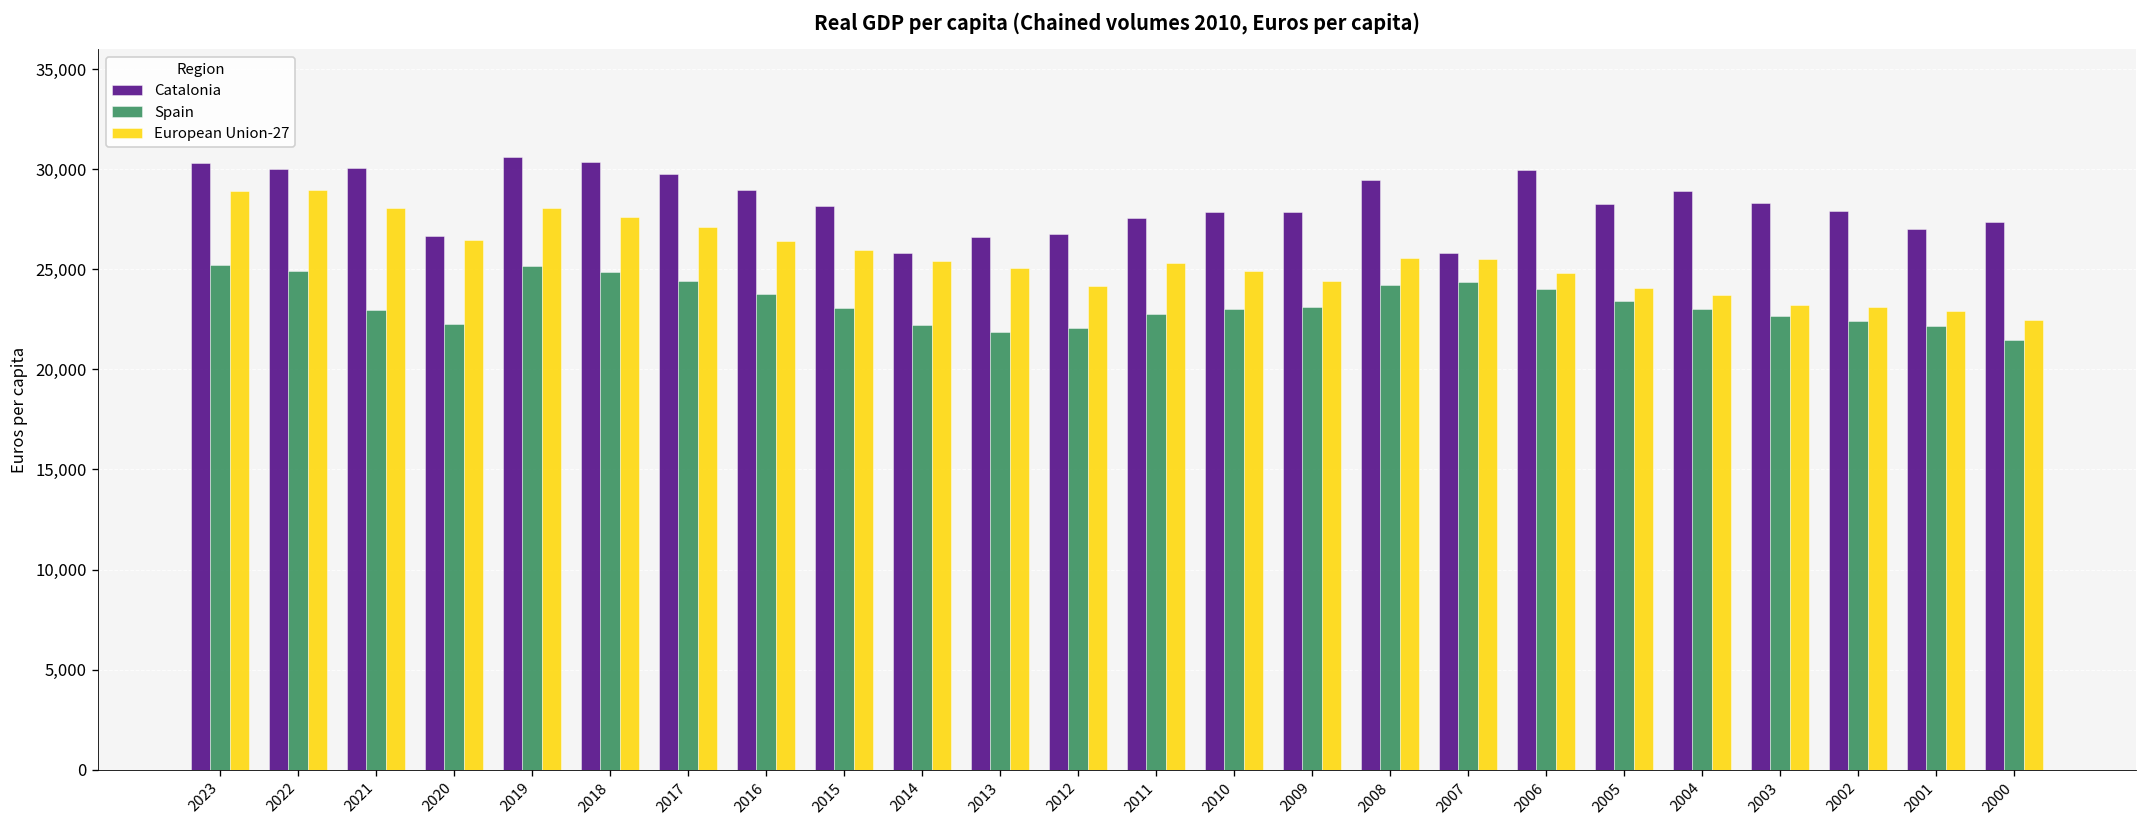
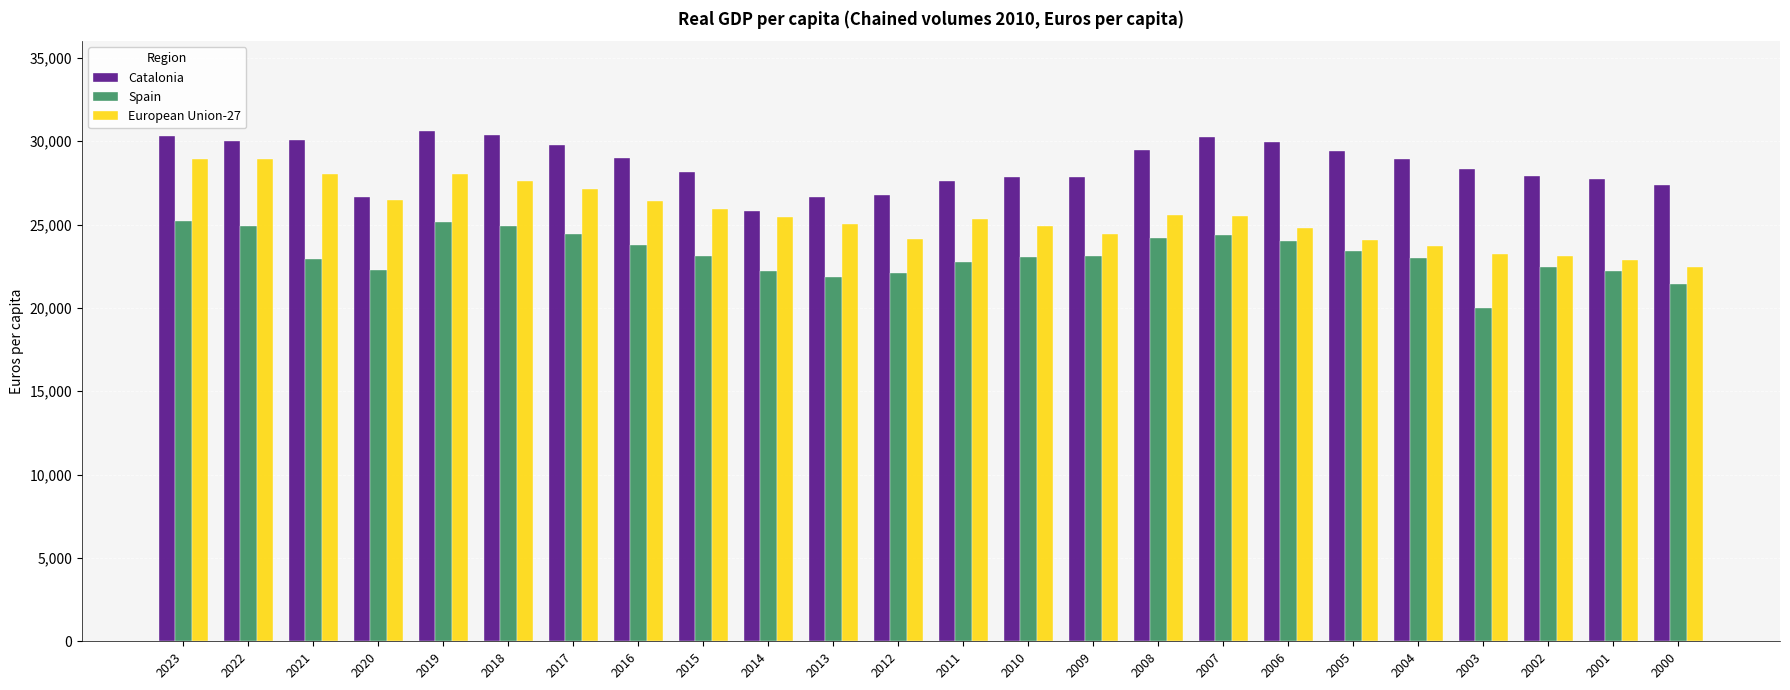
Catalonia, 2007: 25,800 -> 30,300
Catalonia, 2005: 28,200 -> 29,400
Spain, 2003: 22,700 -> 20,000
Catalonia, 2001: 27,000 -> 27,800
